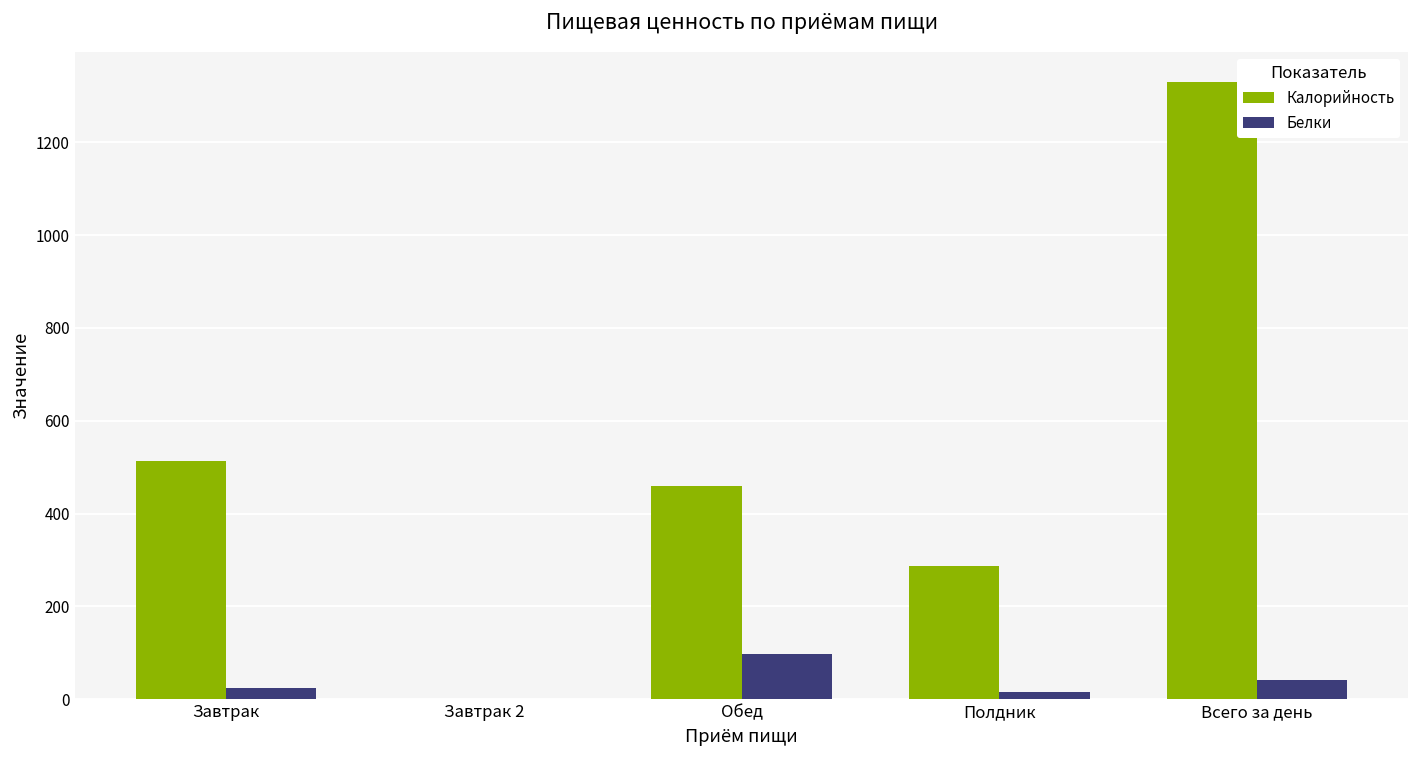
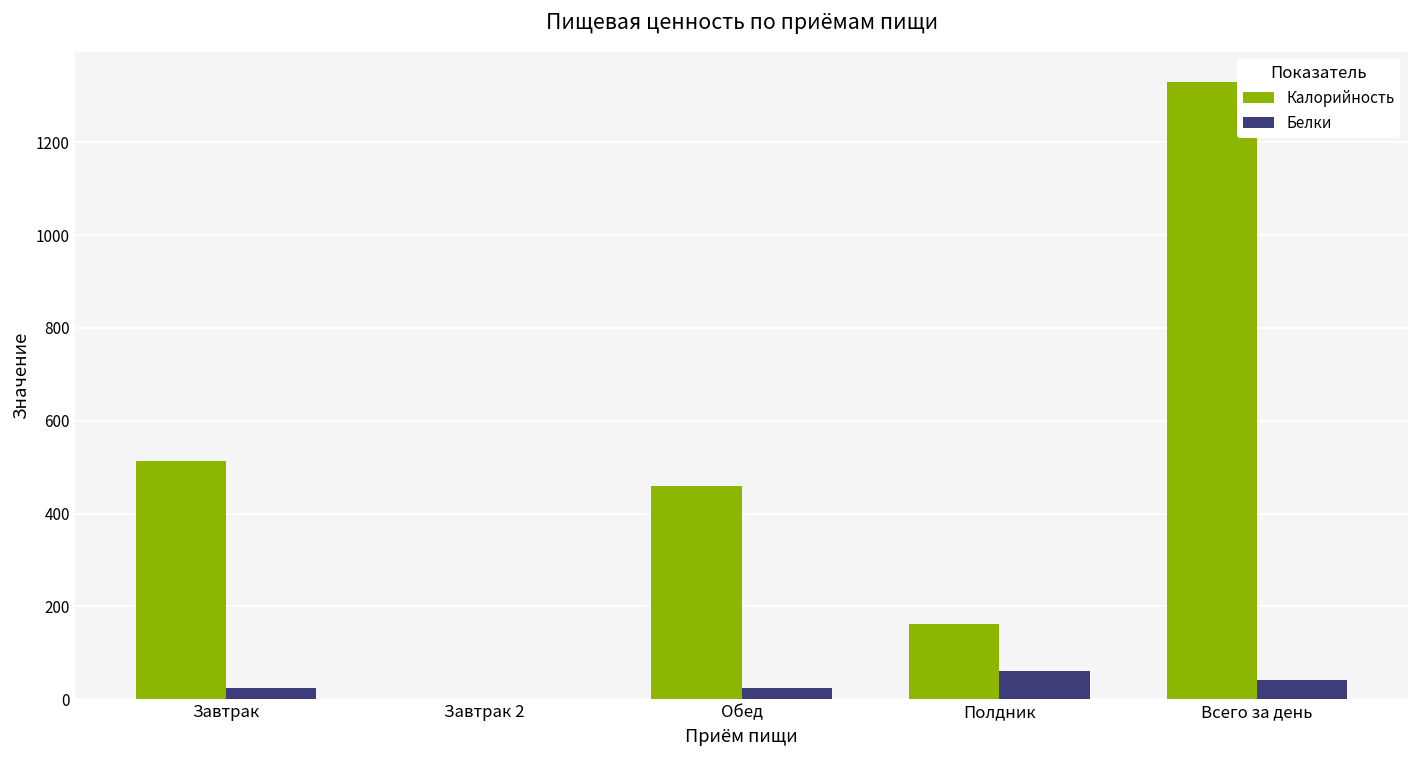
Белки, Обед: 100 -> 20
Калорийность, Полдник: 290 -> 160
Белки, Полдник: 20 -> 60
